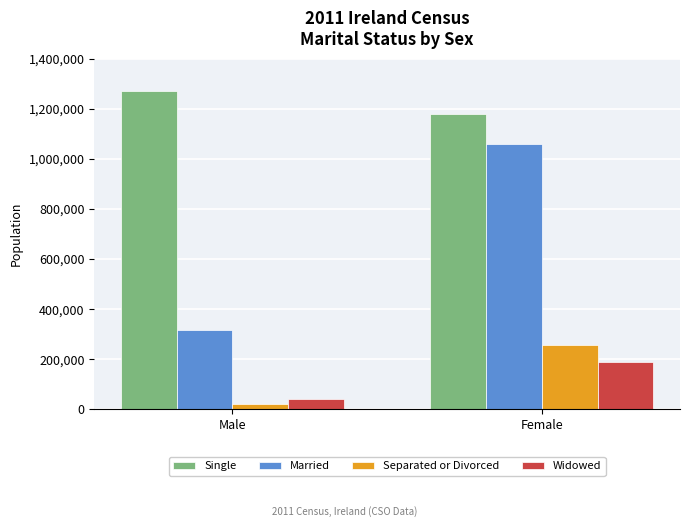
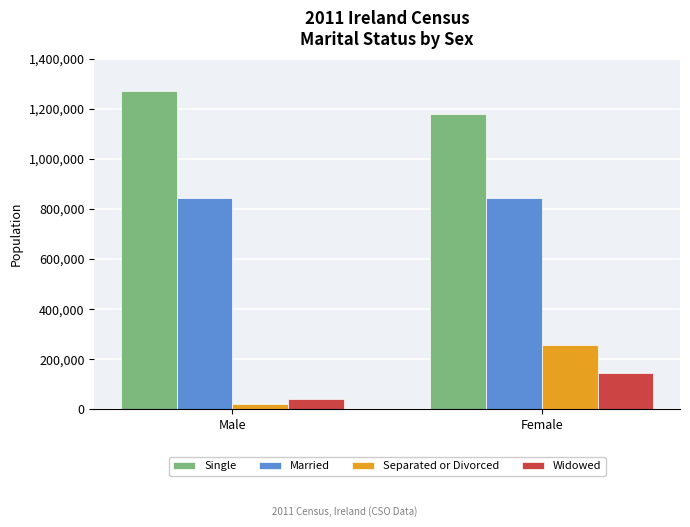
Married, Male: 320,000 -> 840,000
Married, Female: 1,060,000 -> 840,000
Widowed, Female: 190,000 -> 150,000
